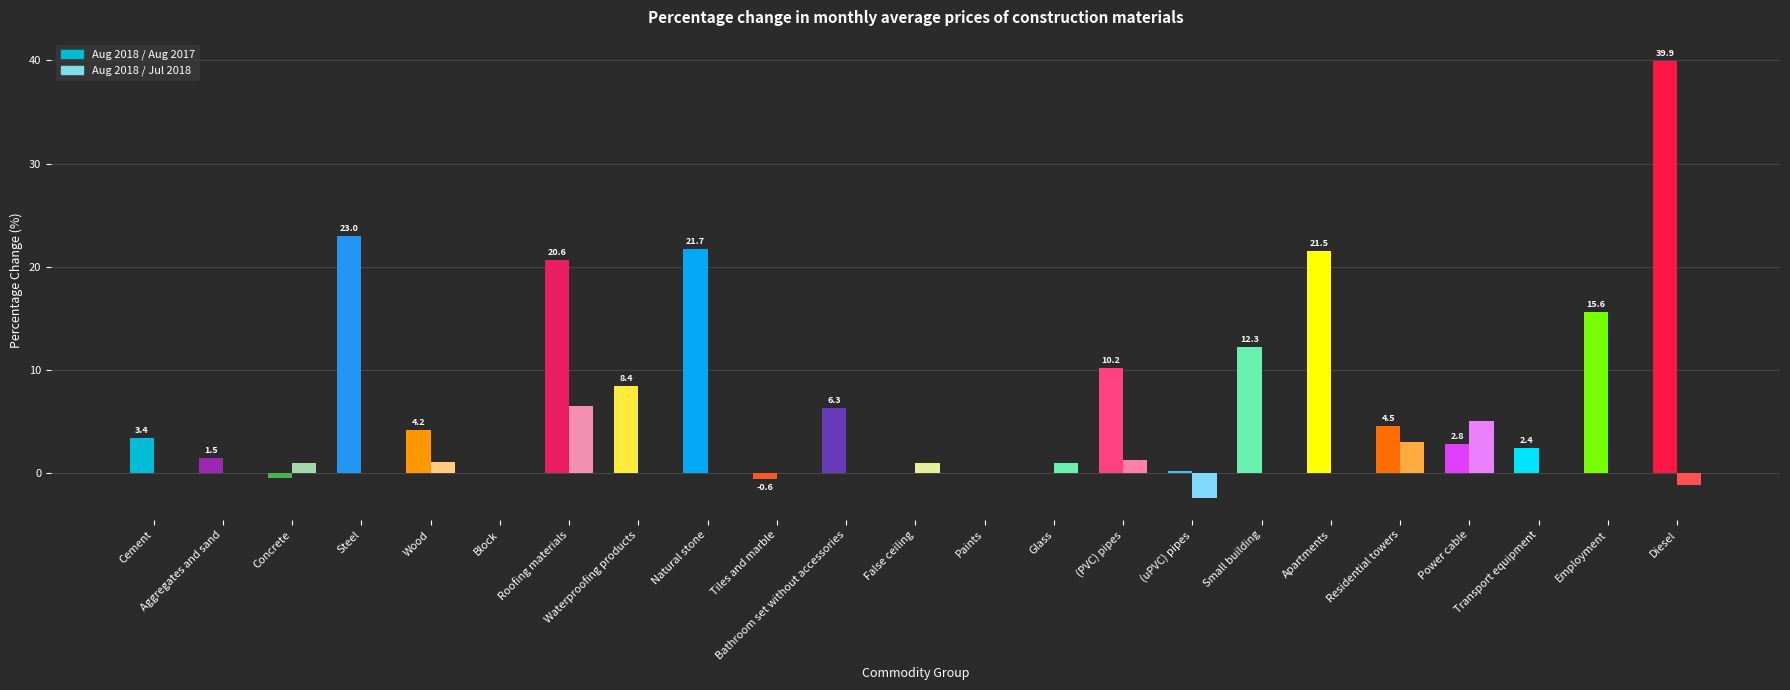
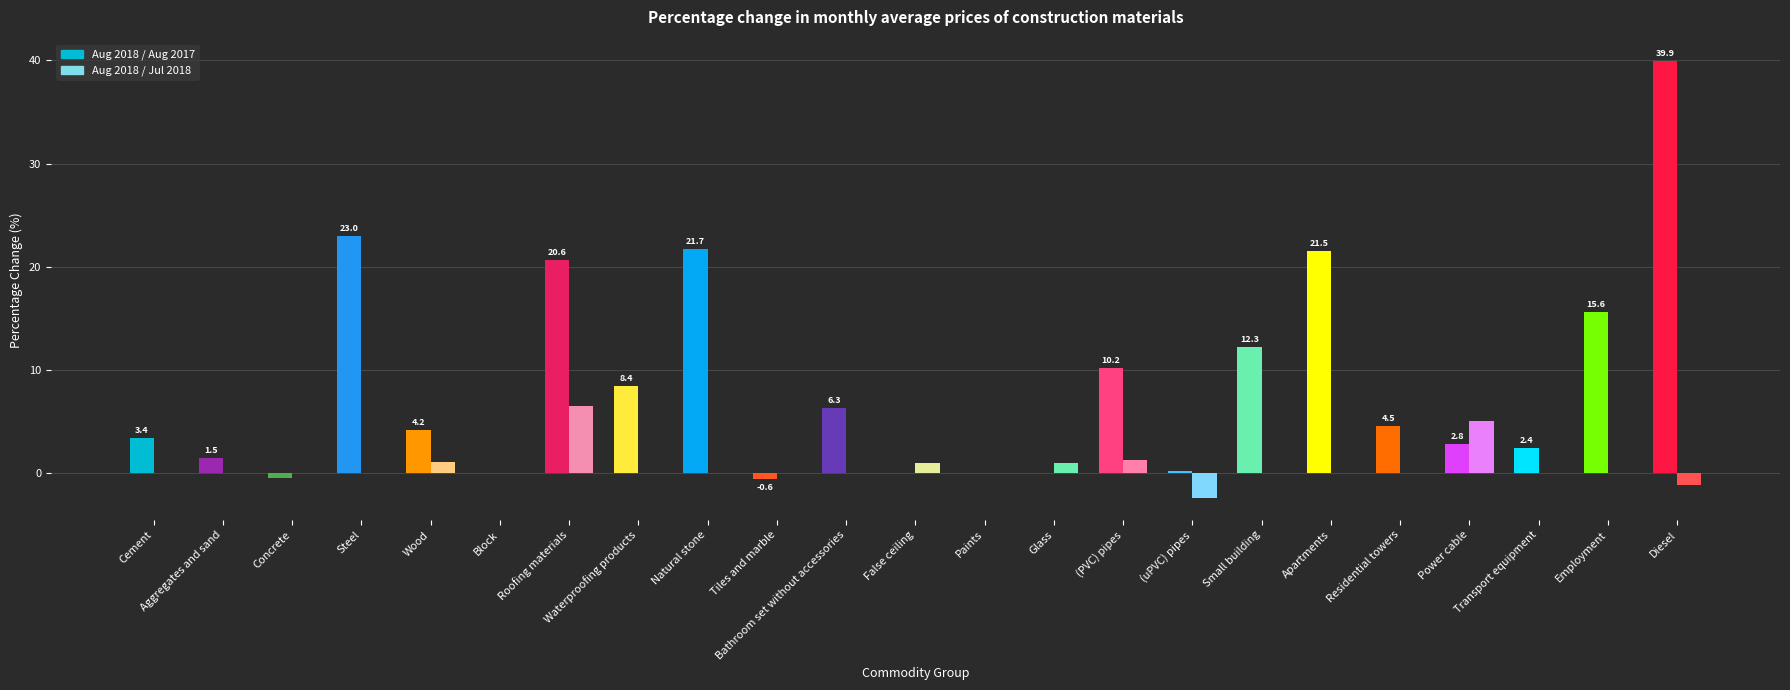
Aug 2018 / Jul 2018, Concrete: 1 -> 0
Aug 2018 / Jul 2018, Residential towers: 3 -> 0
